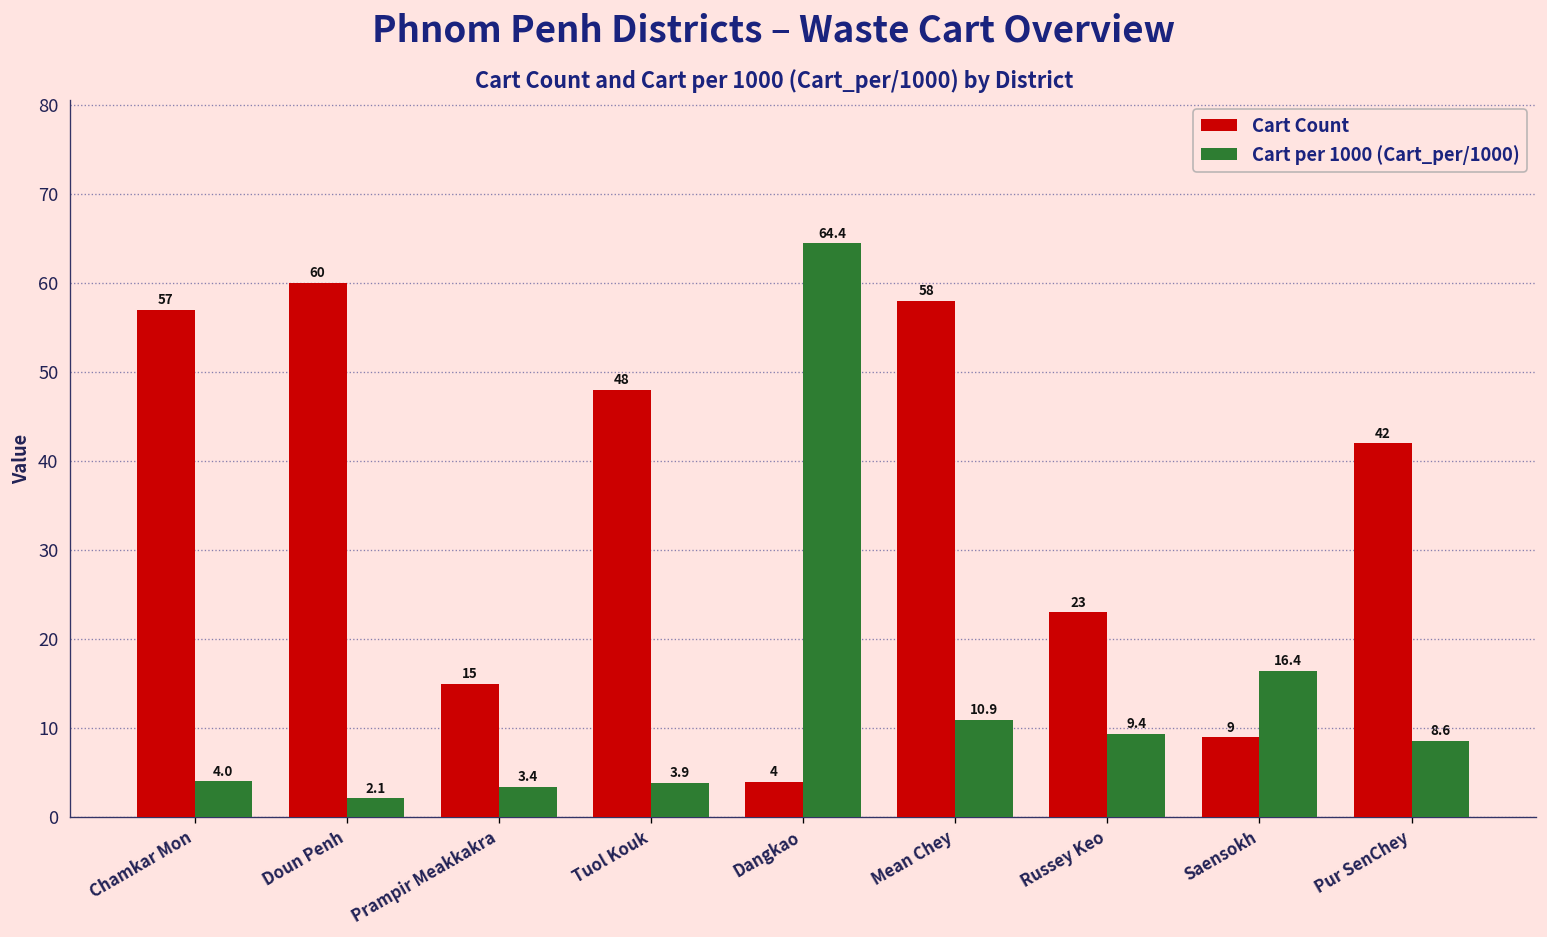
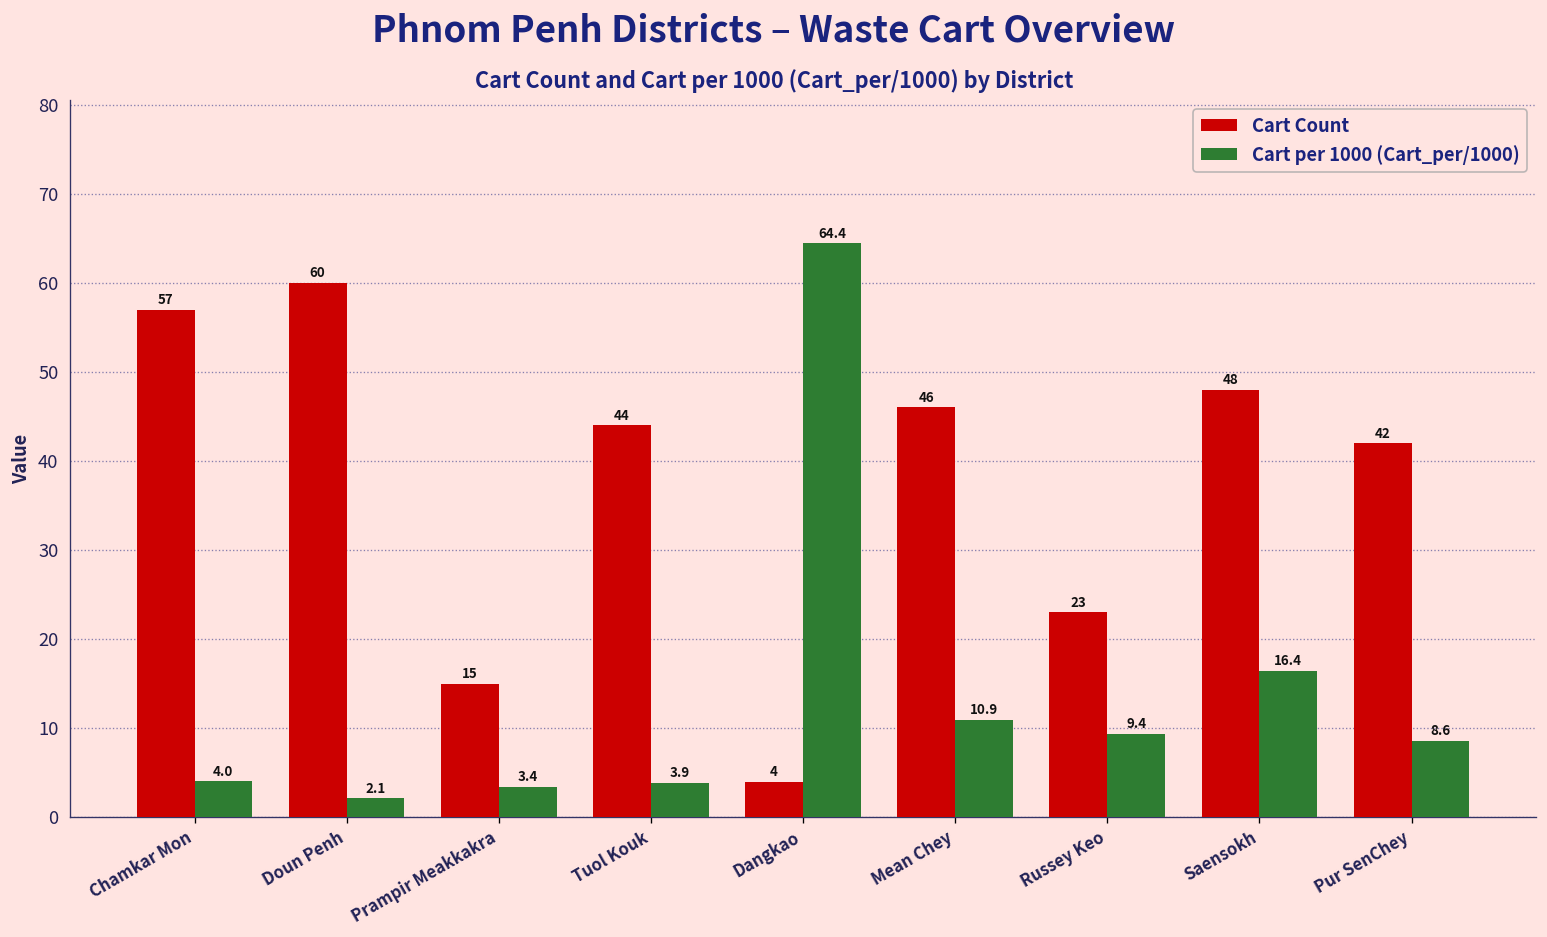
Cart Count, Tuol Kouk: 48 -> 44
Cart Count, Mean Chey: 58 -> 46
Cart Count, Saensokh: 9 -> 48
